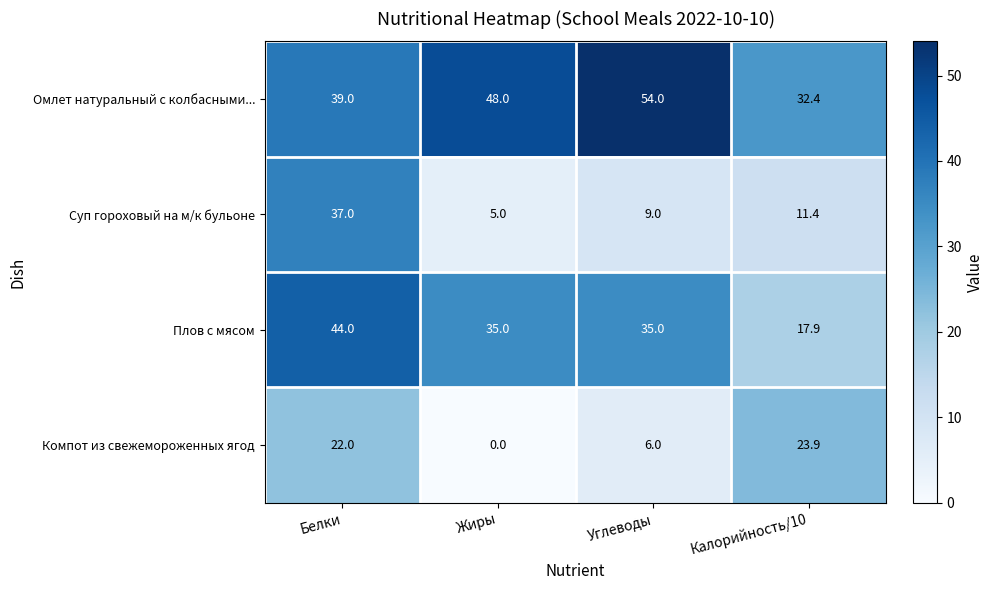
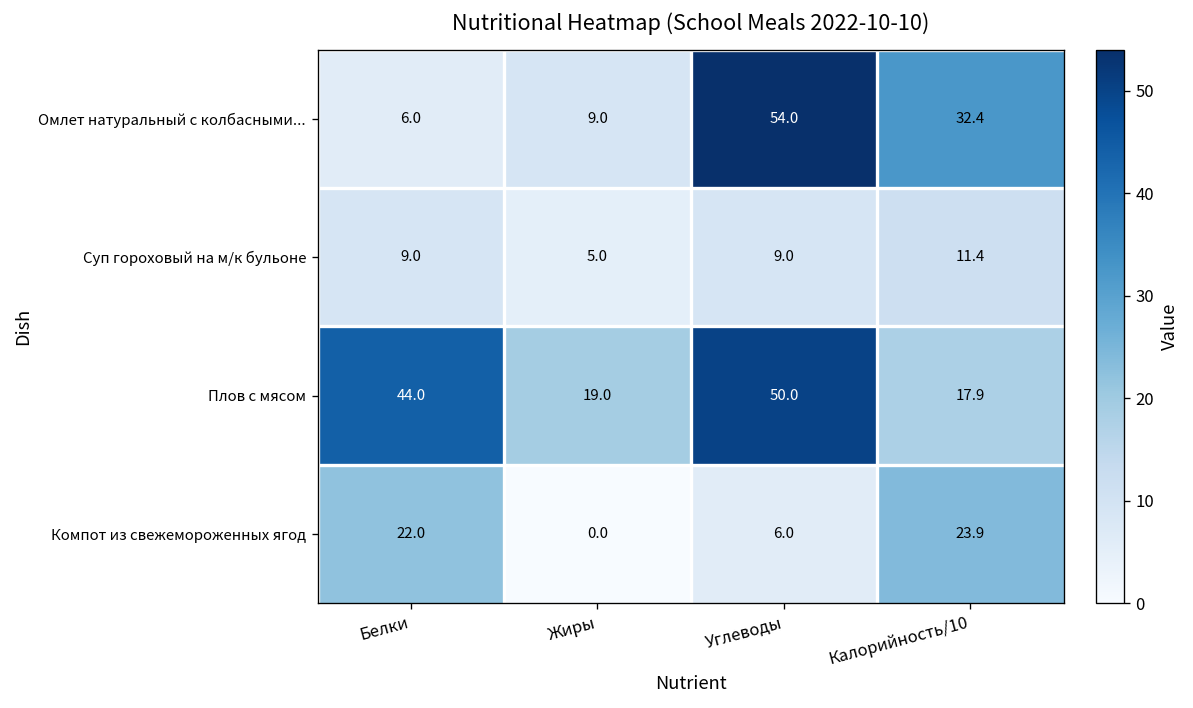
Омлет натуральный с колбасными..., Белки: 39.0 -> 6.0
Омлет натуральный с колбасными..., Жиры: 48.0 -> 9.0
Суп гороховый на м/к бульоне, Белки: 37.0 -> 9.0
Плов с мясом, Жиры: 35.0 -> 19.0
Плов с мясом, Углеводы: 35.0 -> 50.0
